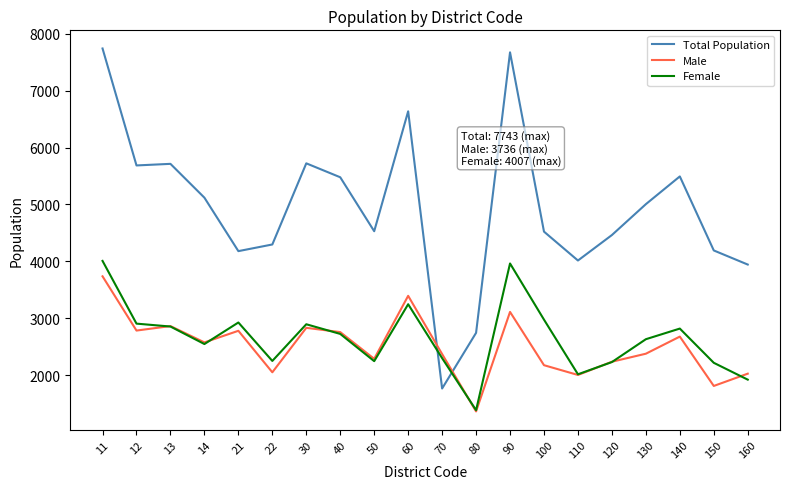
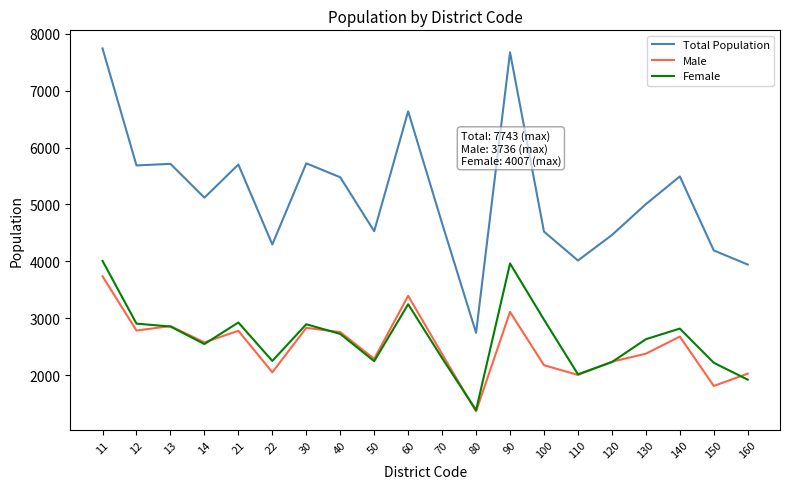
Total Population, 21: 4200 -> 5700
Total Population, 70: 1800 -> 4700
